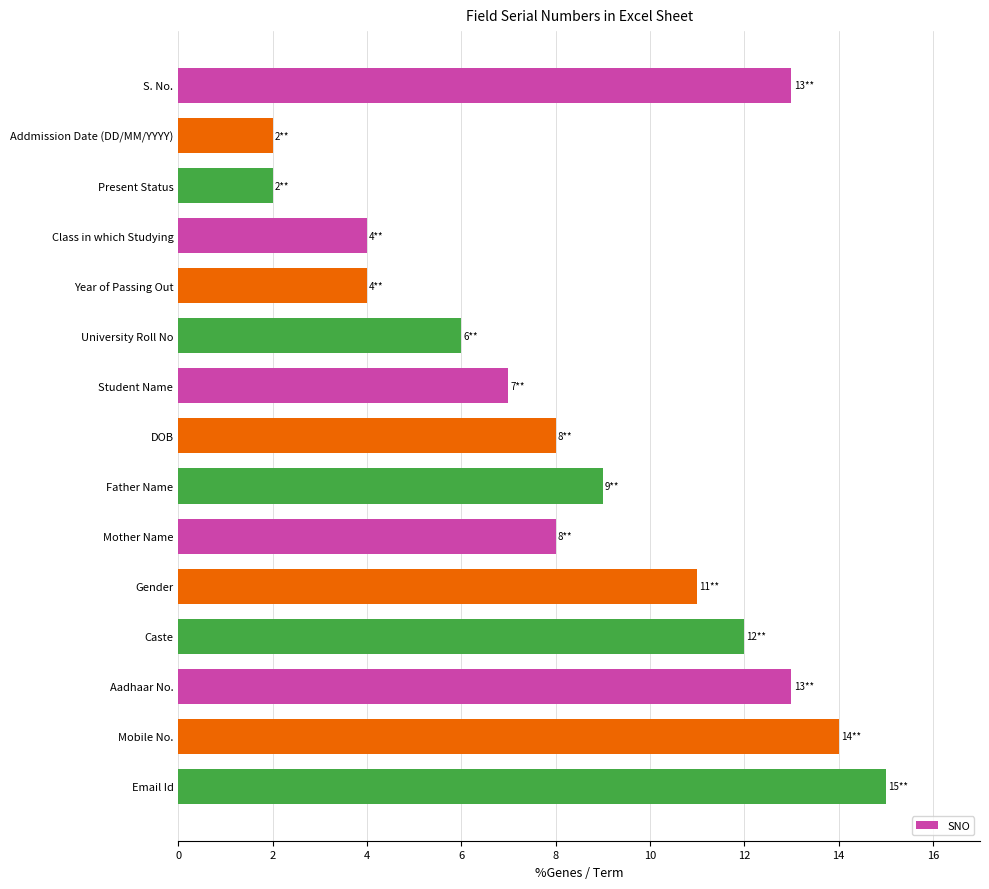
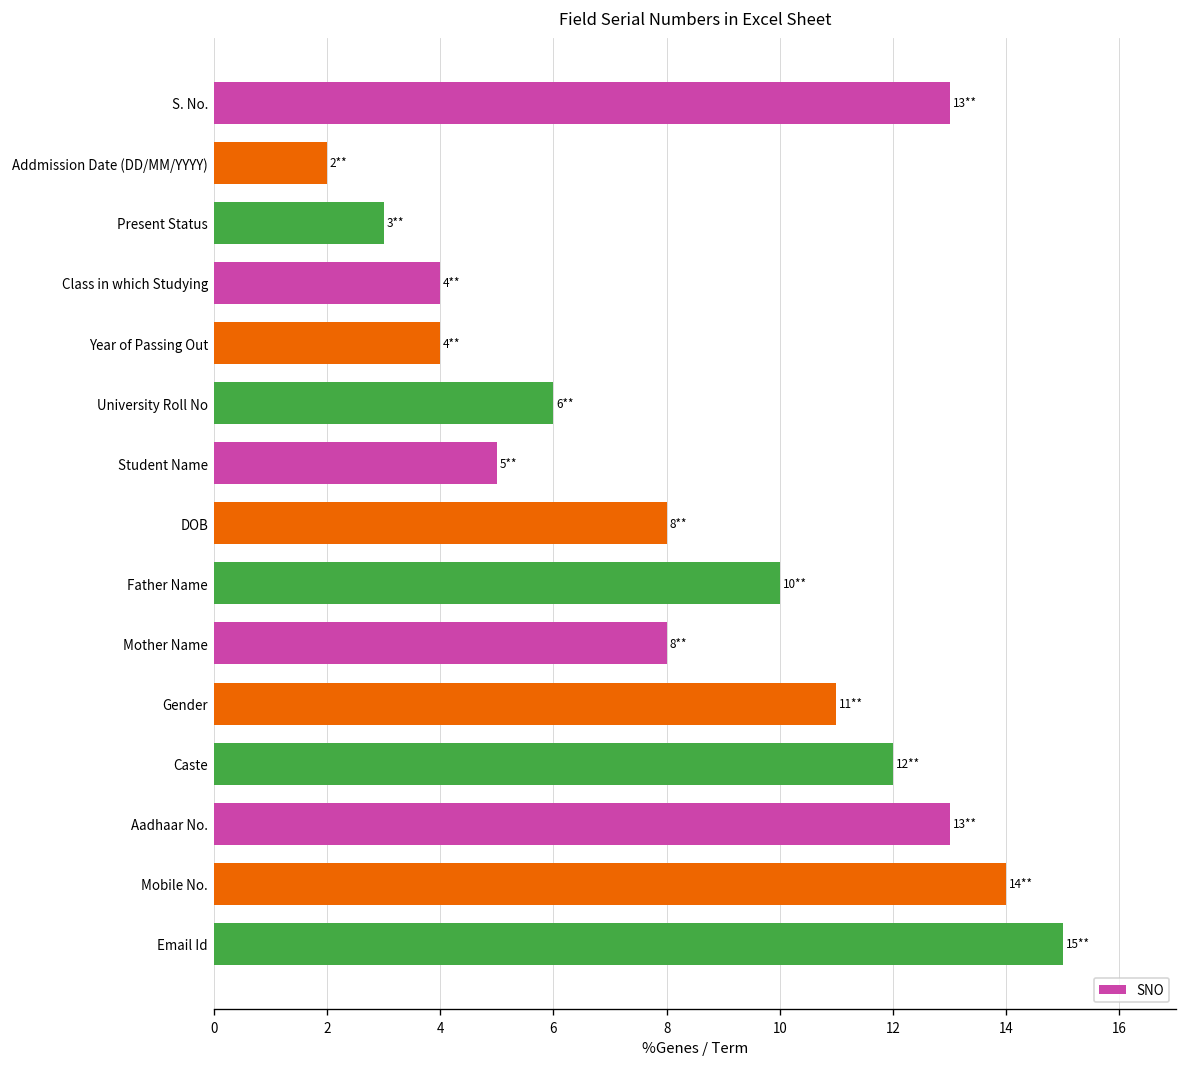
Present Status: 2** -> 3**
Student Name: 7** -> 5**
Father Name: 9** -> 10**
